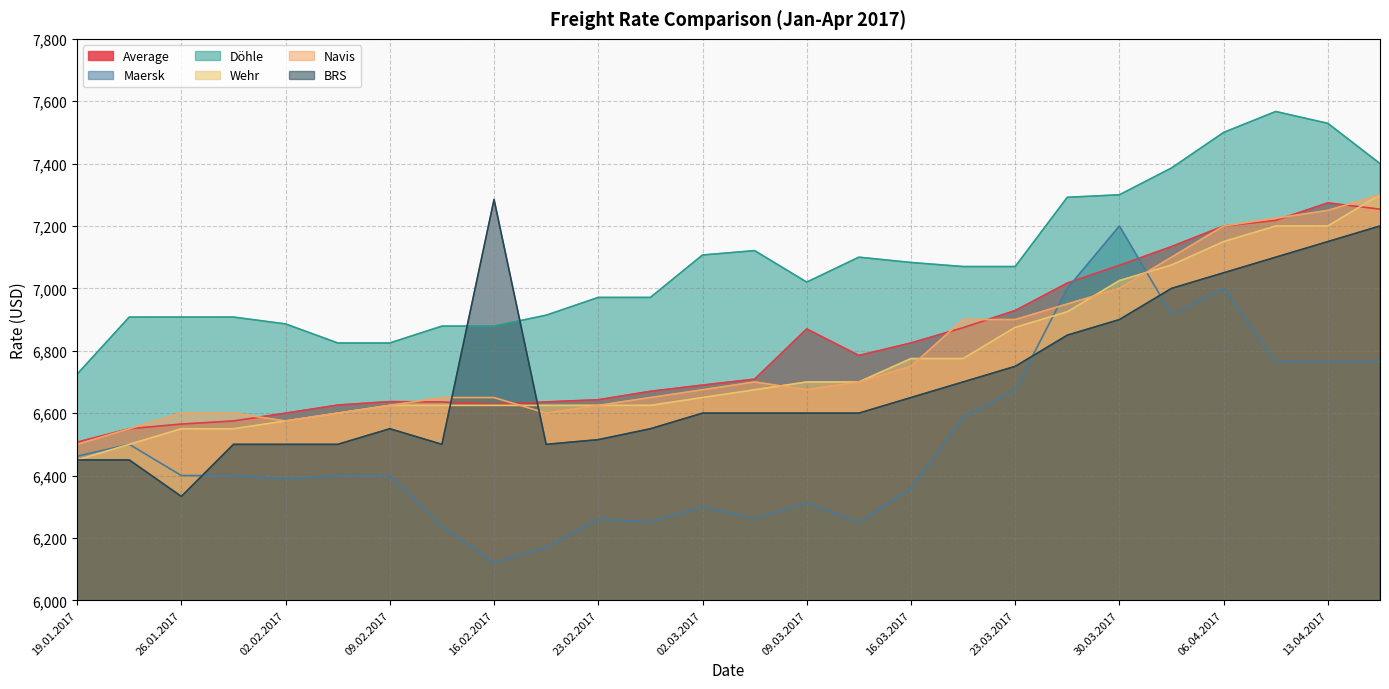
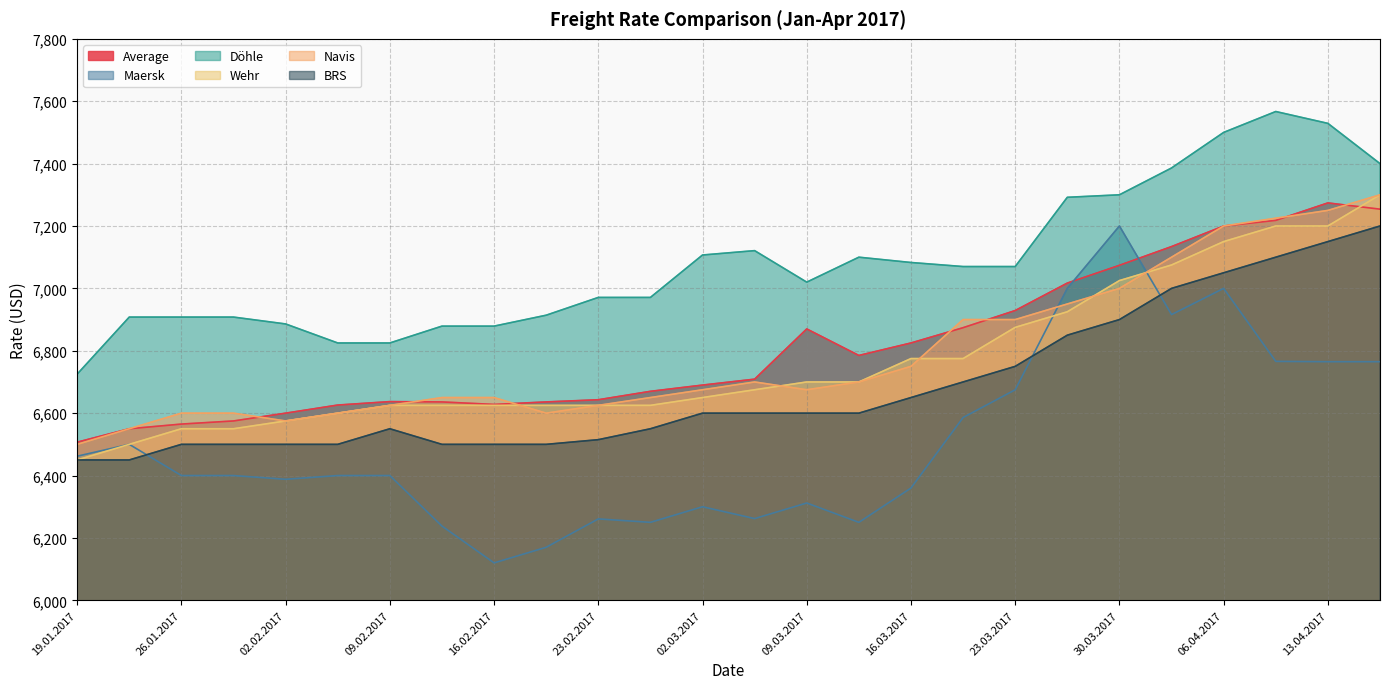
BRS, 26.01.2017: 6,330 -> 6,500
BRS, 16.02.2017: 7,290 -> 6,500
